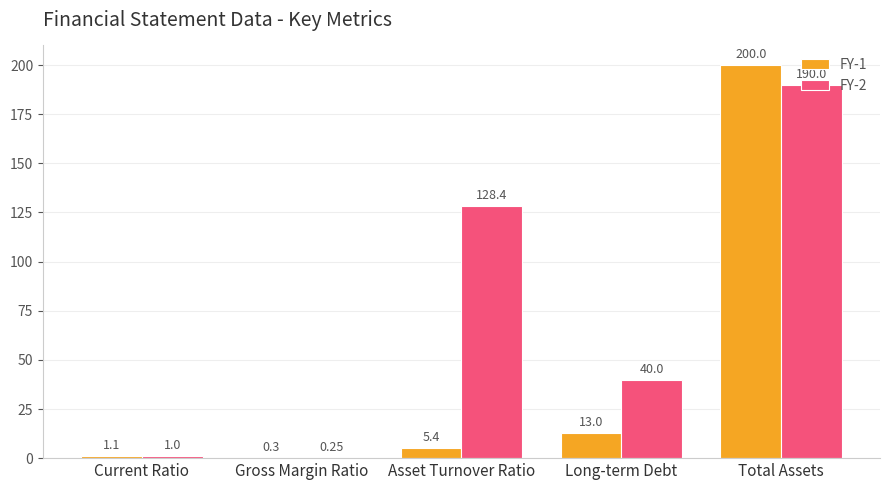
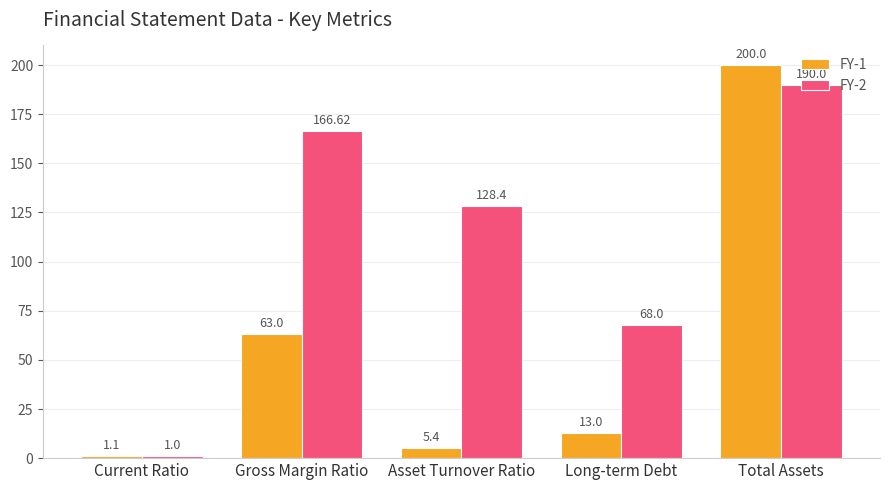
FY-1, Gross Margin Ratio: 0.3 -> 63.0
FY-2, Gross Margin Ratio: 0.25 -> 166.62
FY-2, Long-term Debt: 40.0 -> 68.0
